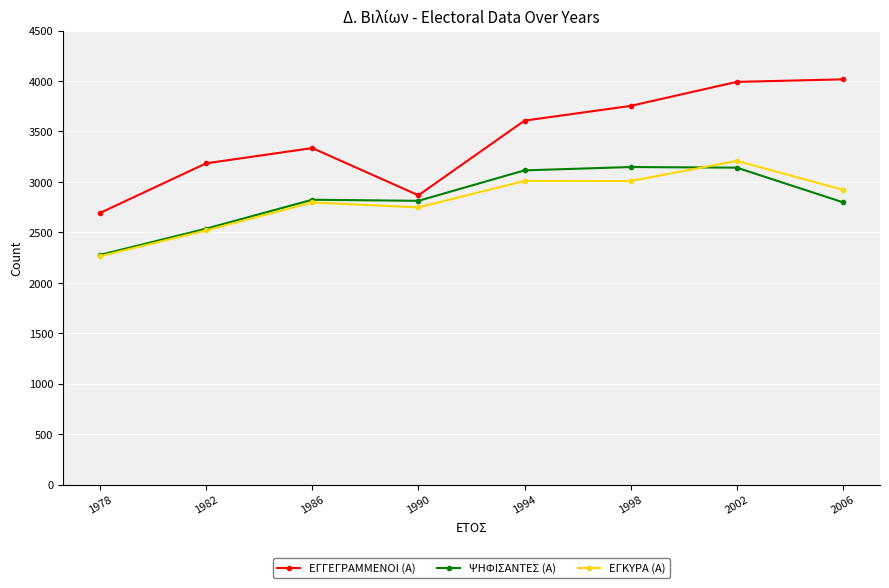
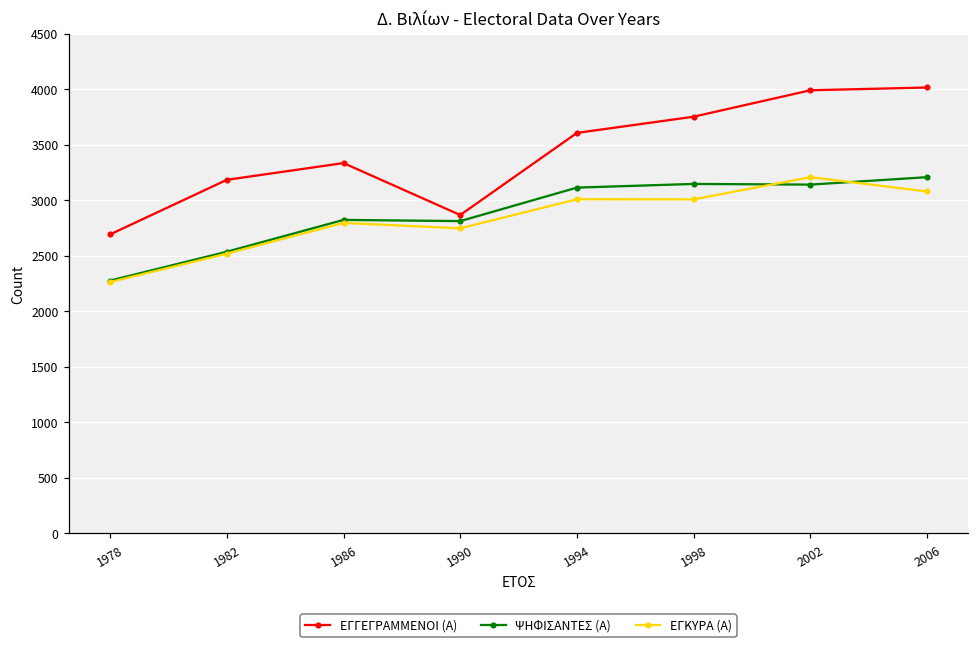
ΨΗΦΙΣΑΝΤΕΣ (Α), 2006: 2800 -> 3210
ΕΓΚΥΡΑ (Α), 2006: 2920 -> 3080
